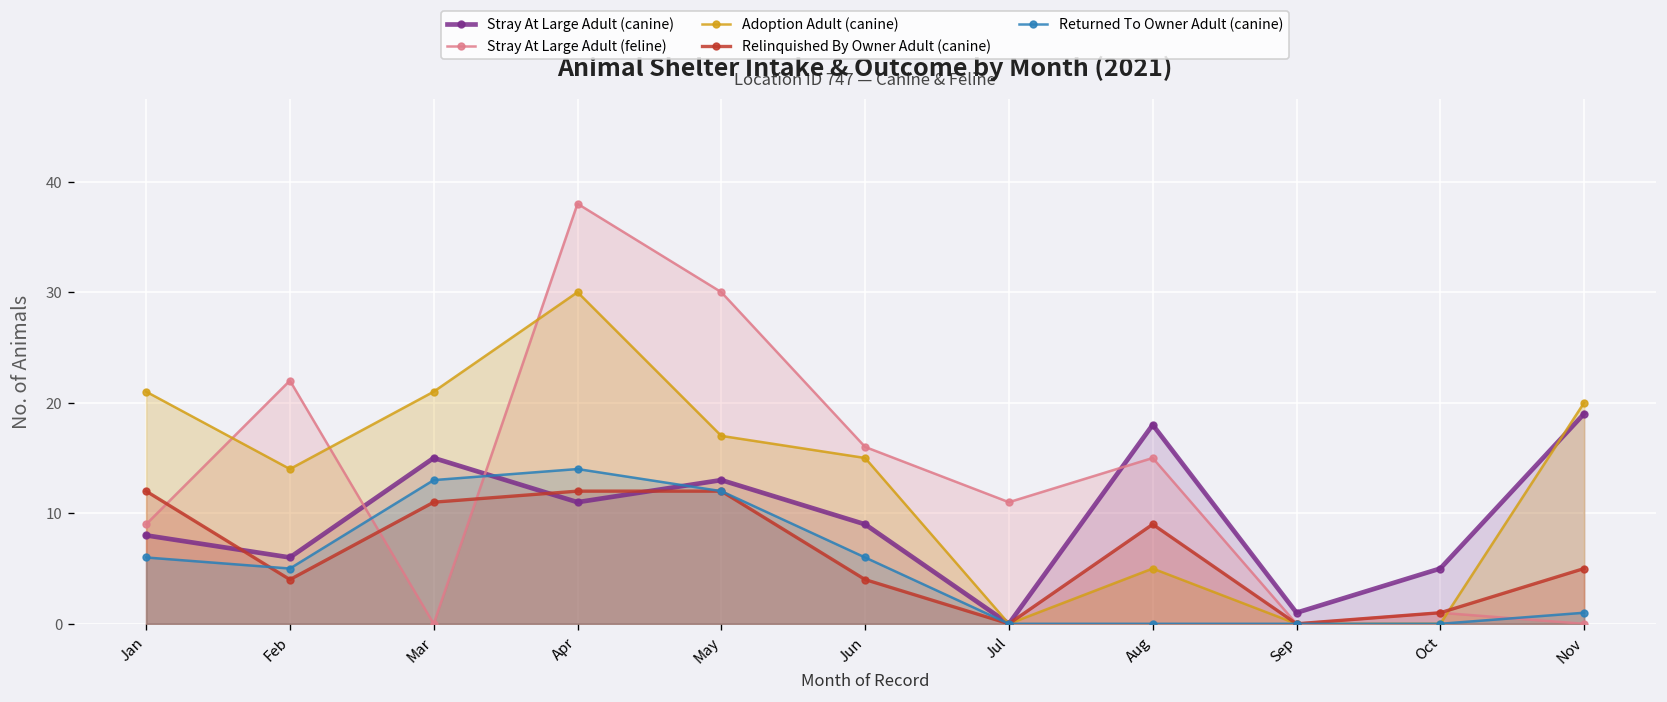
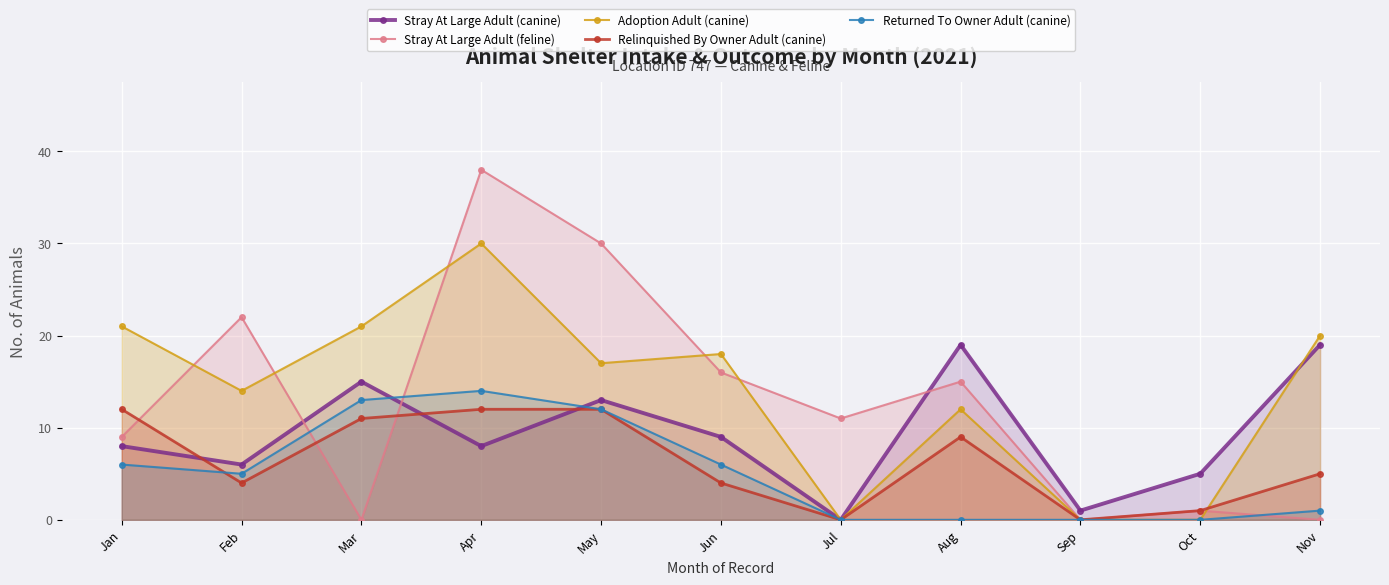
Stray At Large Adult (canine), Apr: 11 -> 8
Adoption Adult (canine), Jun: 15 -> 18
Stray At Large Adult (canine), Aug: 18 -> 19
Adoption Adult (canine), Aug: 5 -> 12
